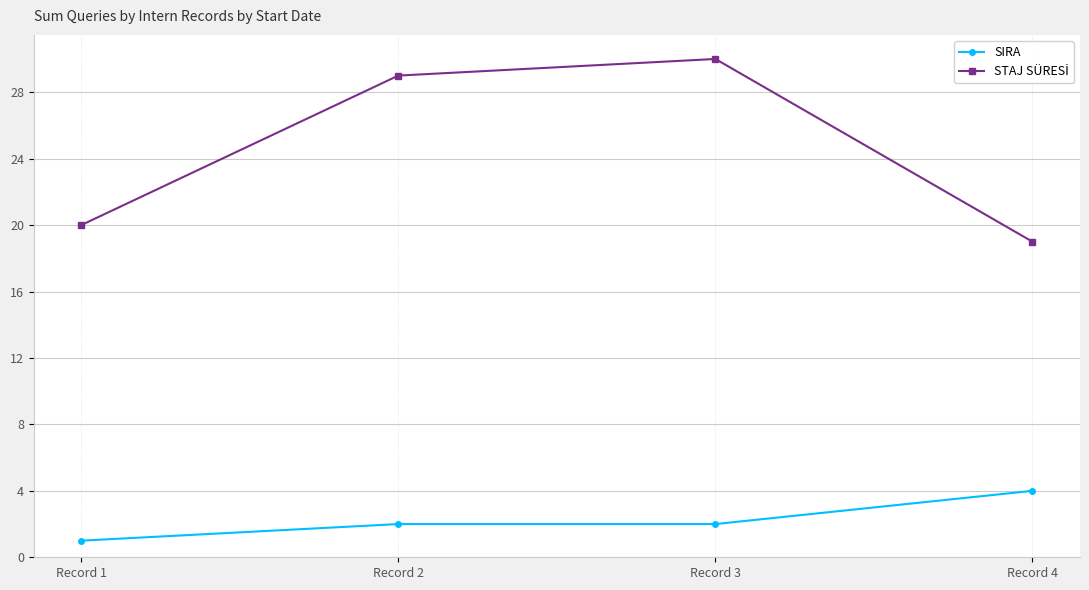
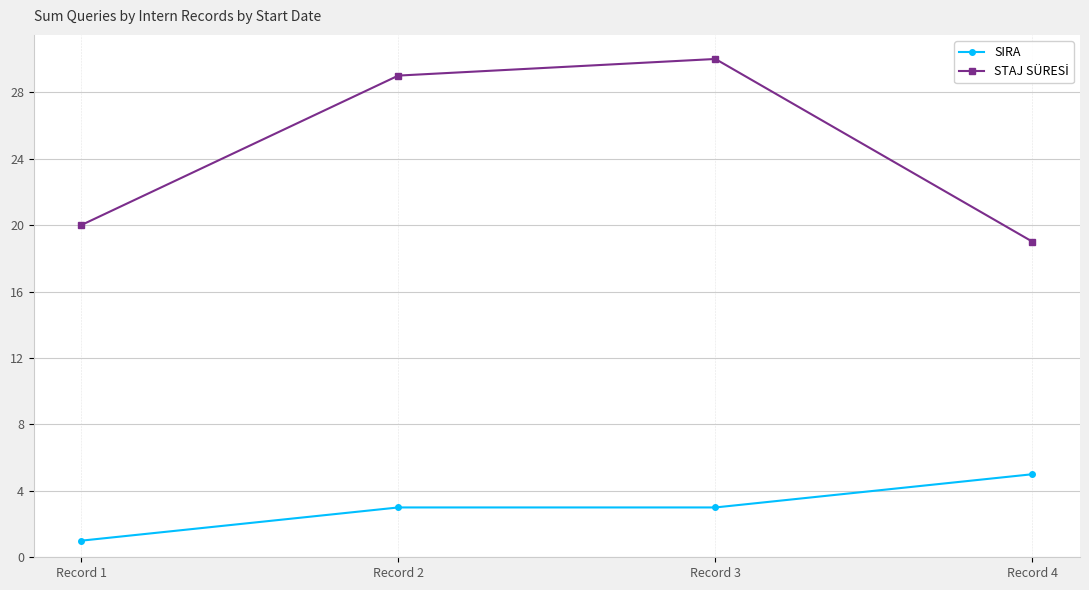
SIRA, Record 2: 2 -> 3
SIRA, Record 3: 2 -> 3
SIRA, Record 4: 4 -> 5
